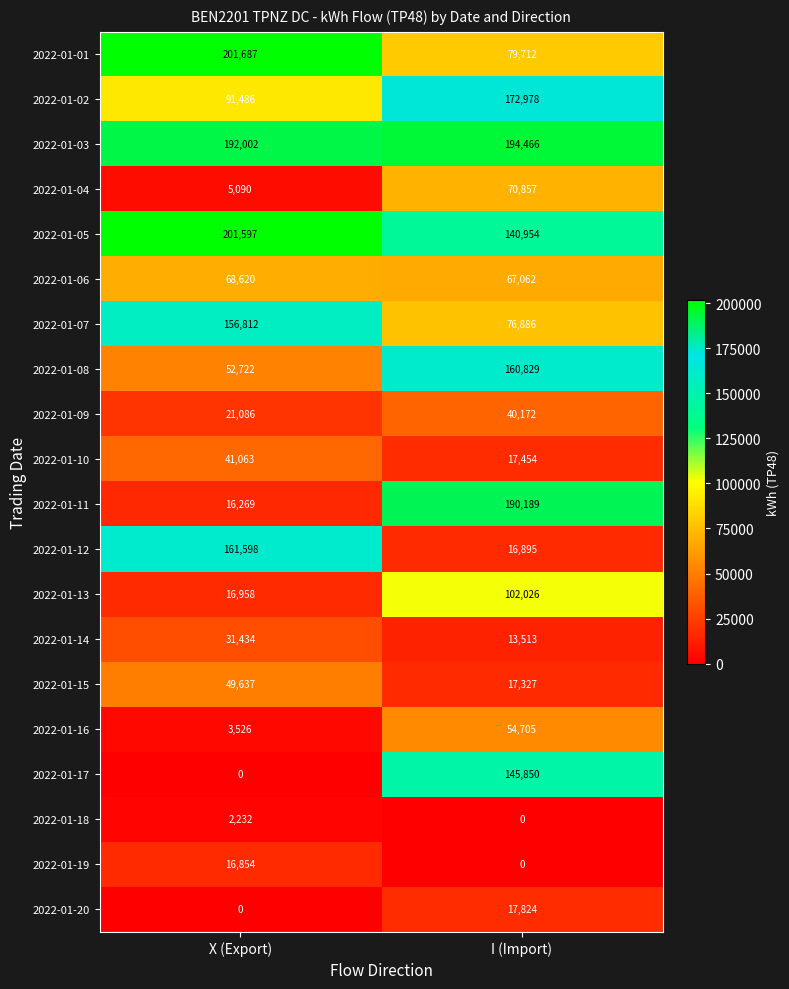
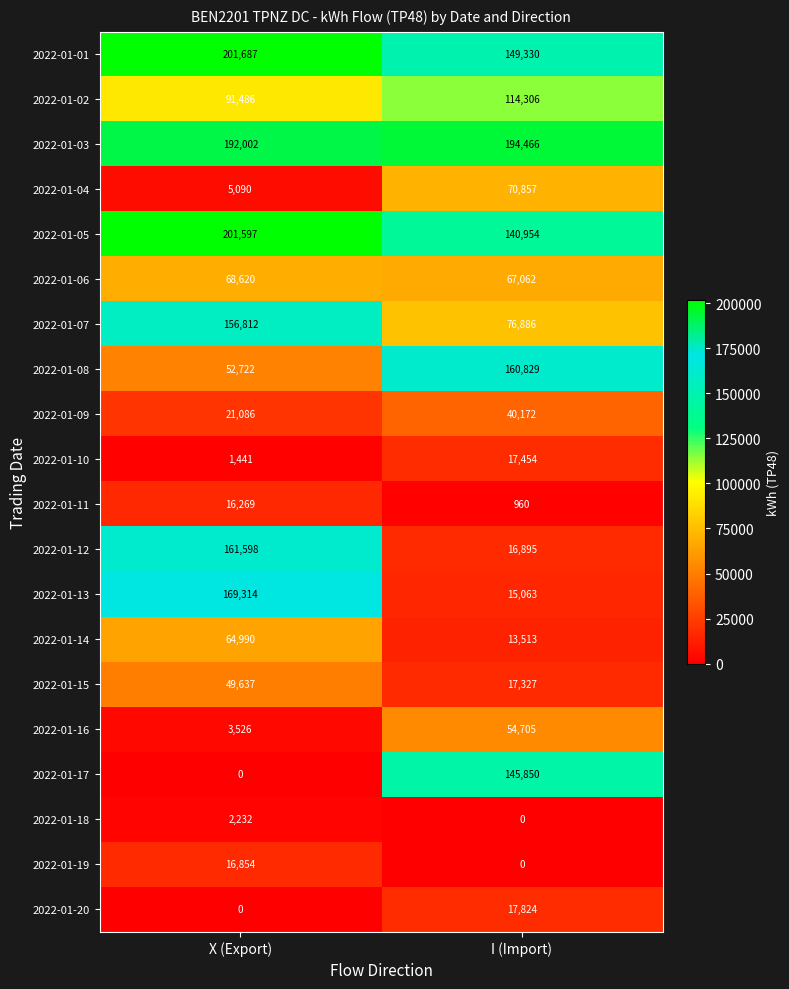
2022-01-01, I (Import): 79,712 -> 149,330
2022-01-02, I (Import): 172,978 -> 114,306
2022-01-10, X (Export): 41,063 -> 1,441
2022-01-11, I (Import): 190,189 -> 960
2022-01-13, X (Export): 16,958 -> 169,314
2022-01-13, I (Import): 102,026 -> 15,063
2022-01-14, X (Export): 31,434 -> 64,990
